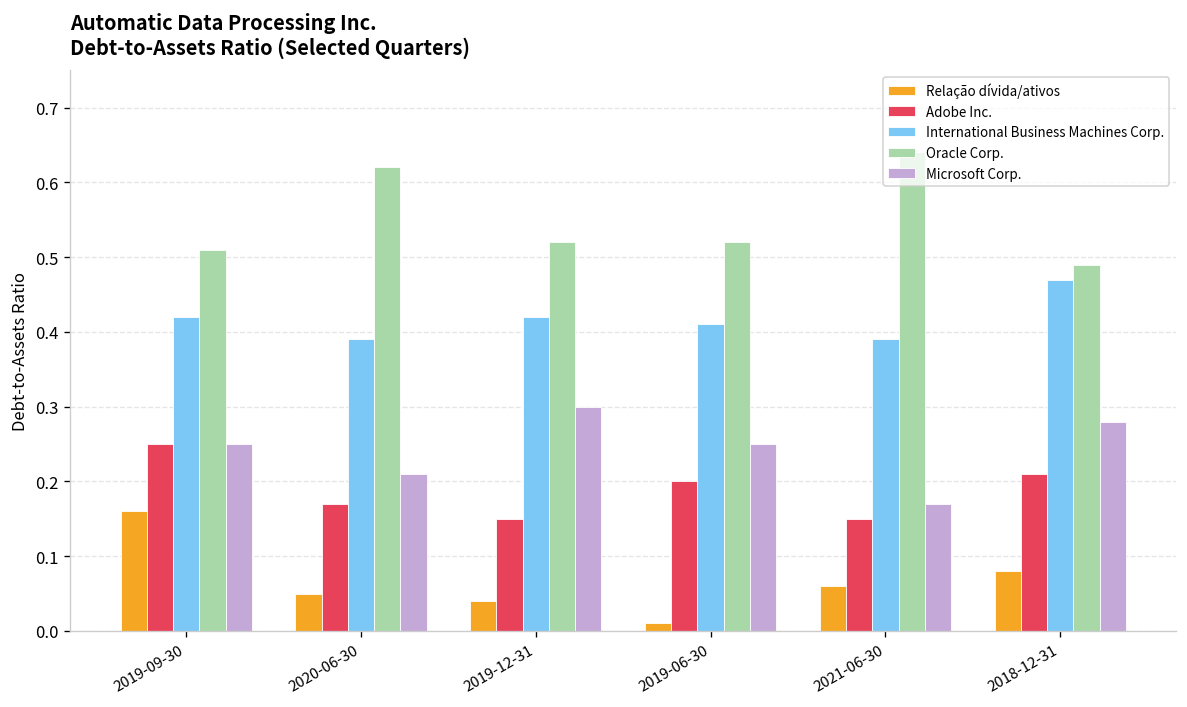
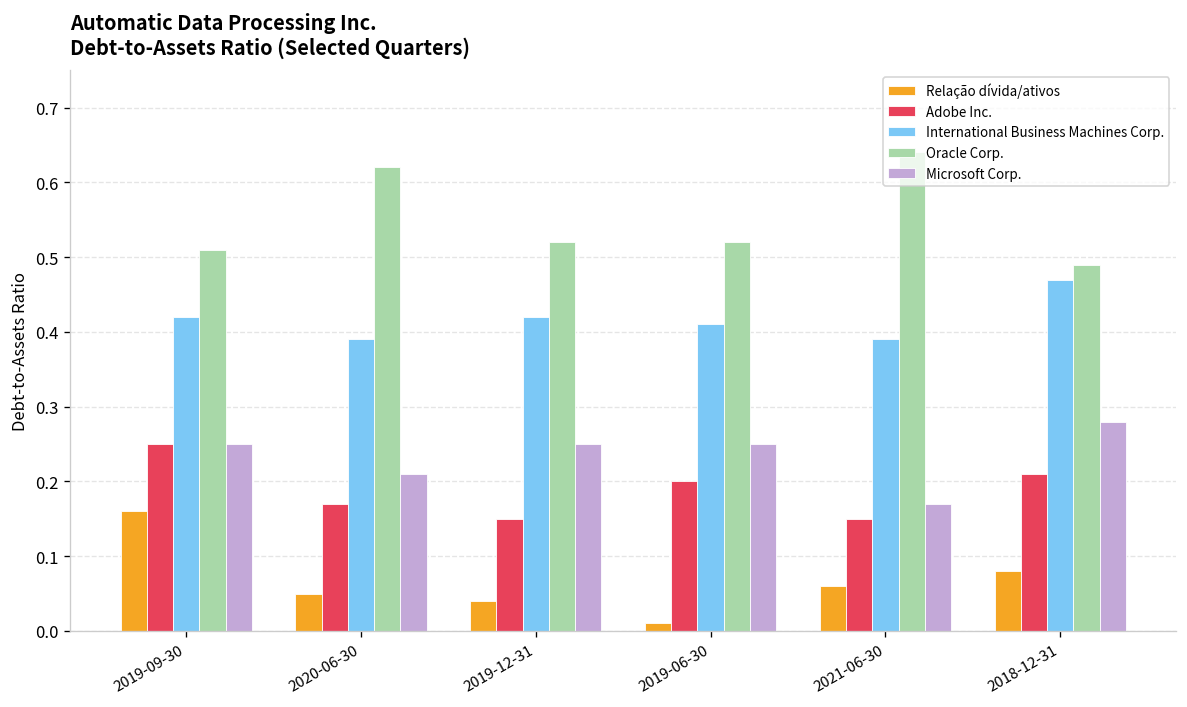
Microsoft Corp., 2019-12-31: 0.30 -> 0.25
